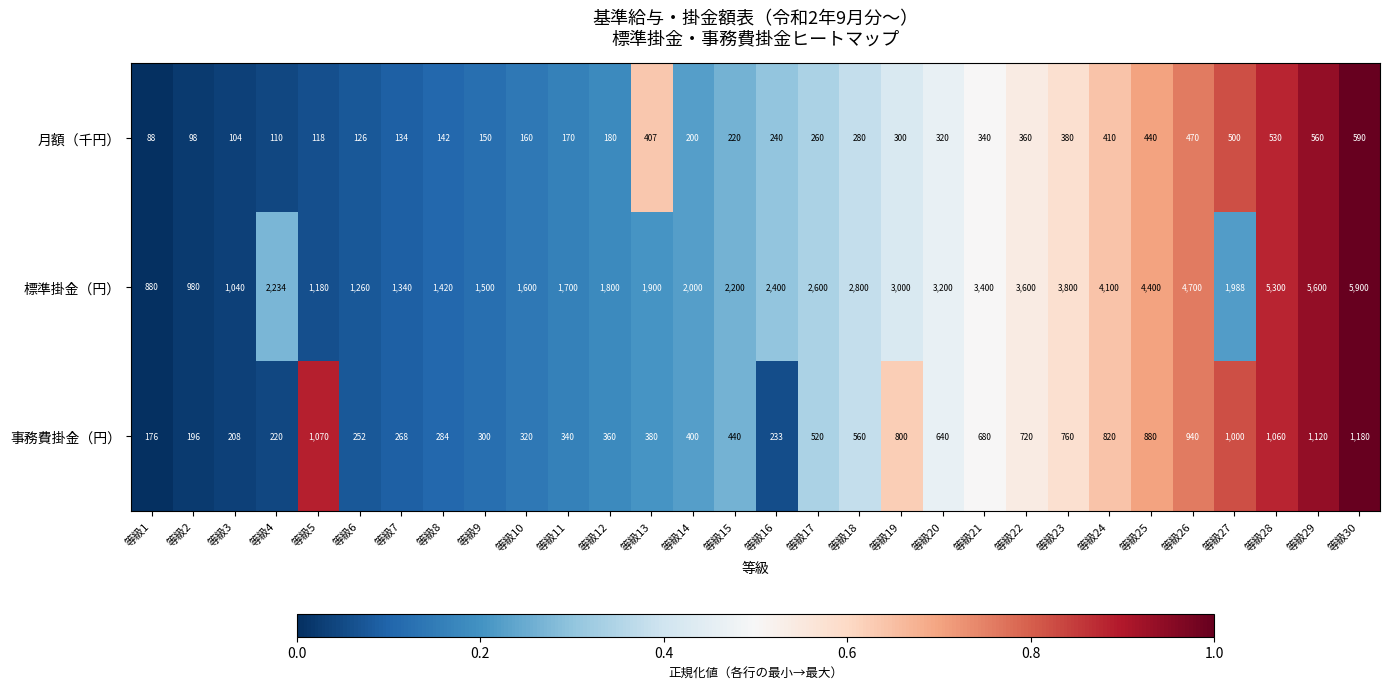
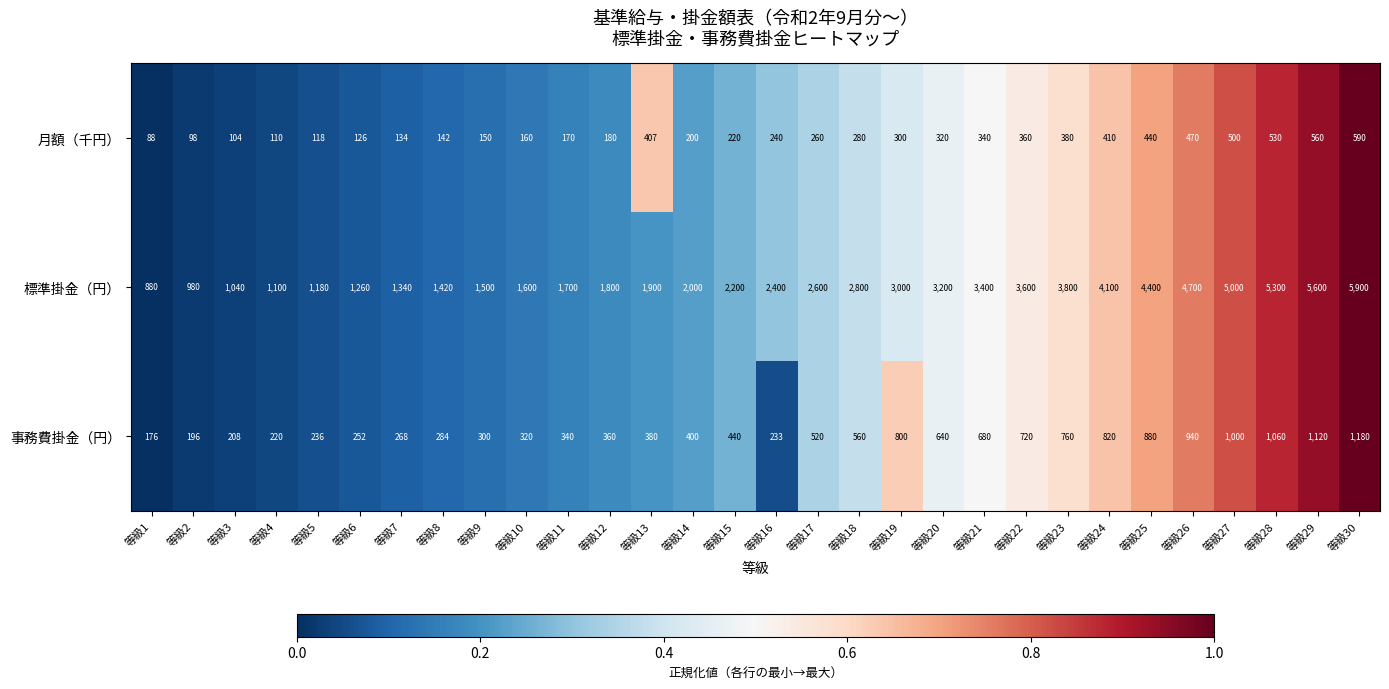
標準掛金（円）, 等級4: 2,234 -> 1,100
標準掛金（円）, 等級27: 1,988 -> 5,000
事務費掛金（円）, 等級5: 1,070 -> 236
